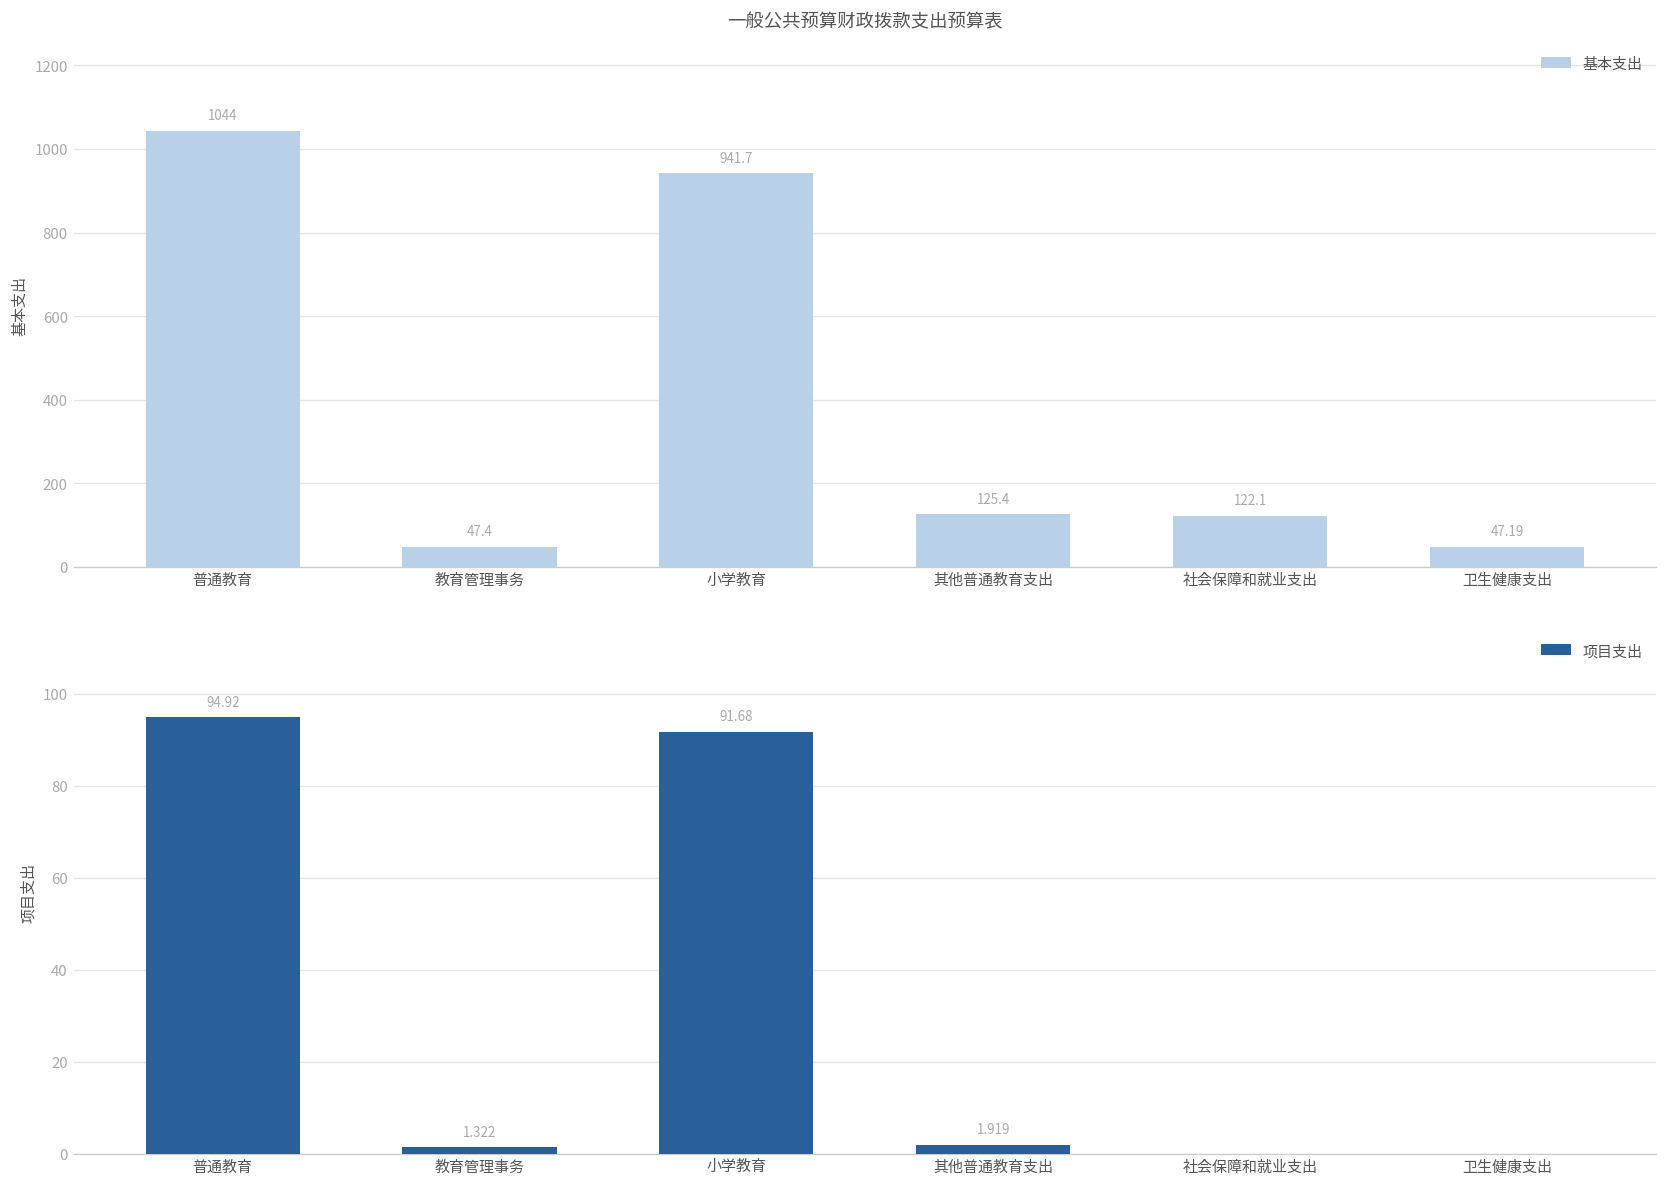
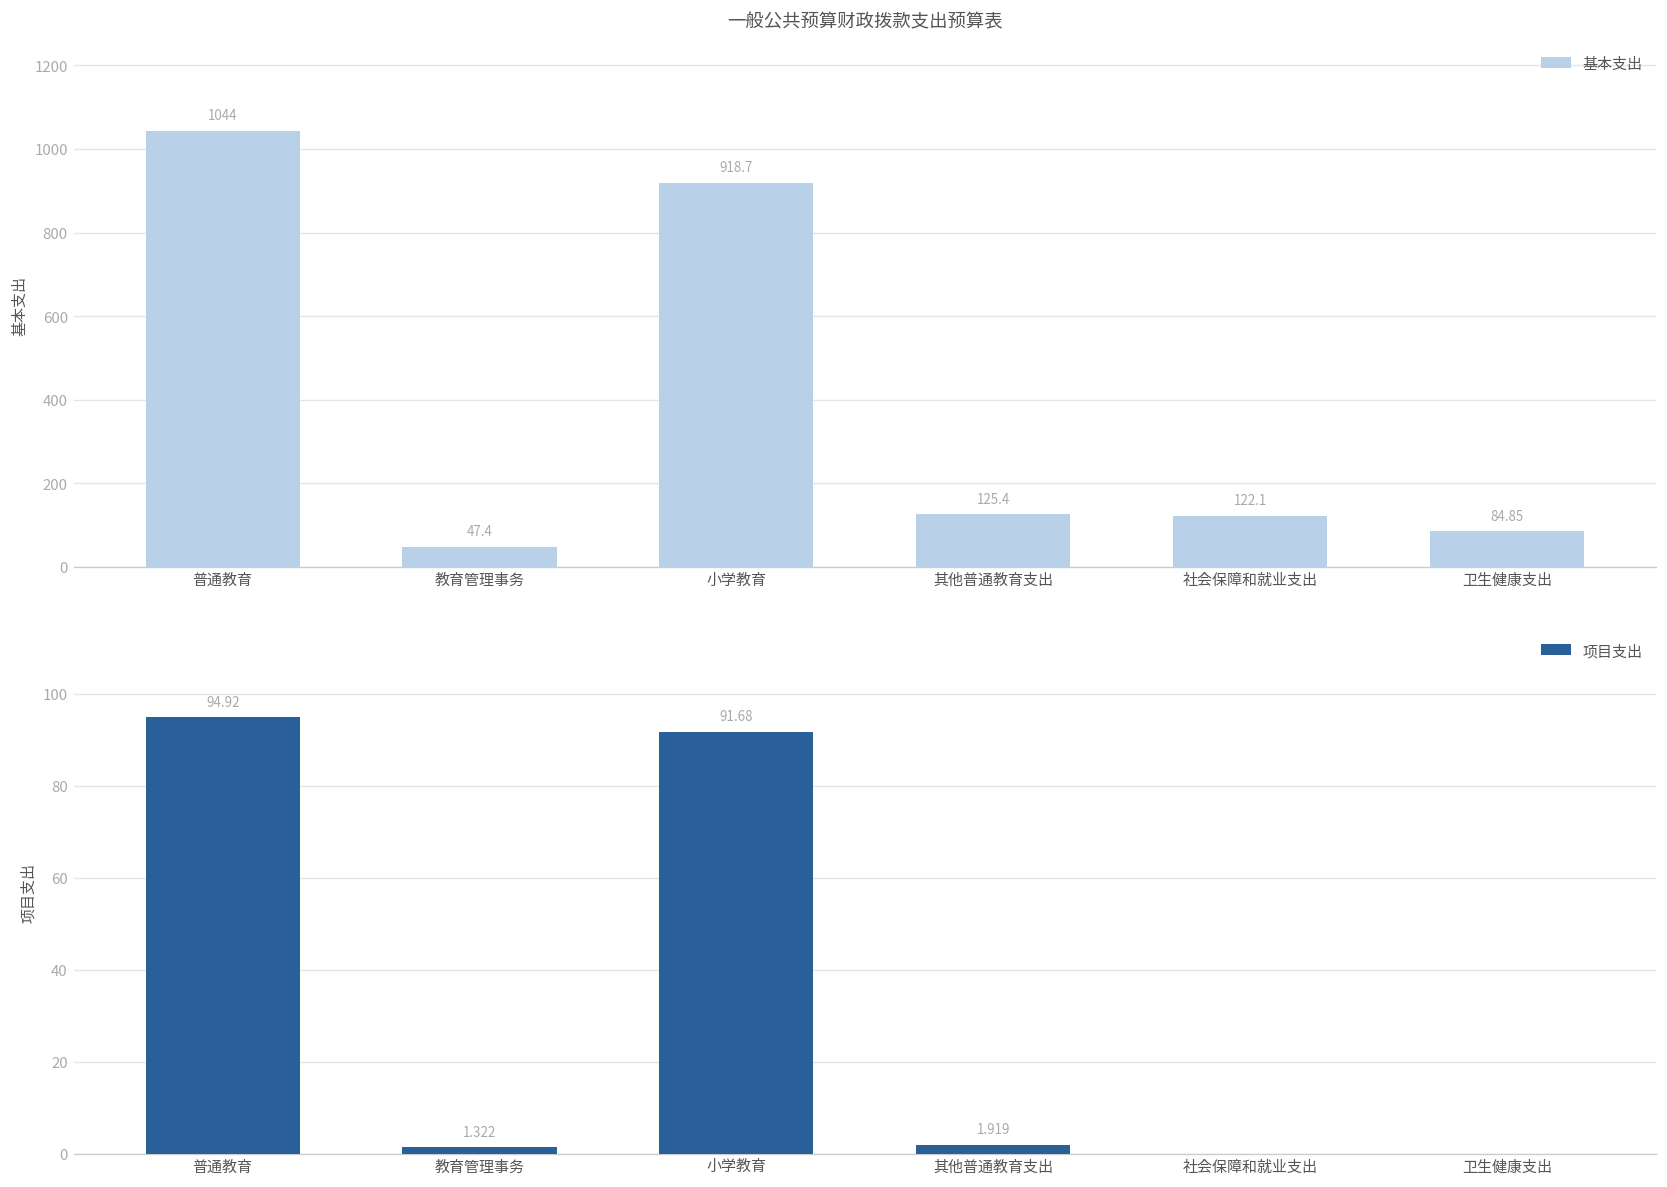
一般公共预算财政拨款支出预算表, 小学教育: 941.7 -> 918.7
一般公共预算财政拨款支出预算表, 卫生健康支出: 47.19 -> 84.85
